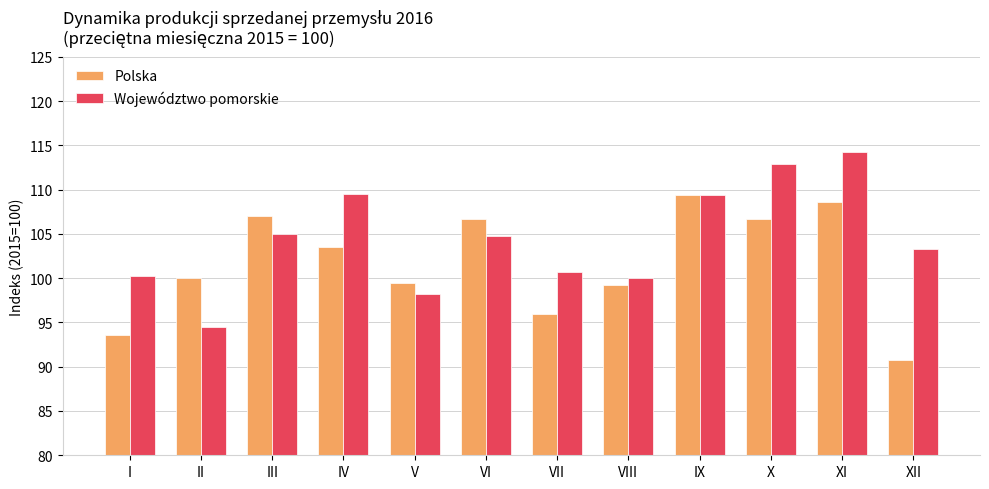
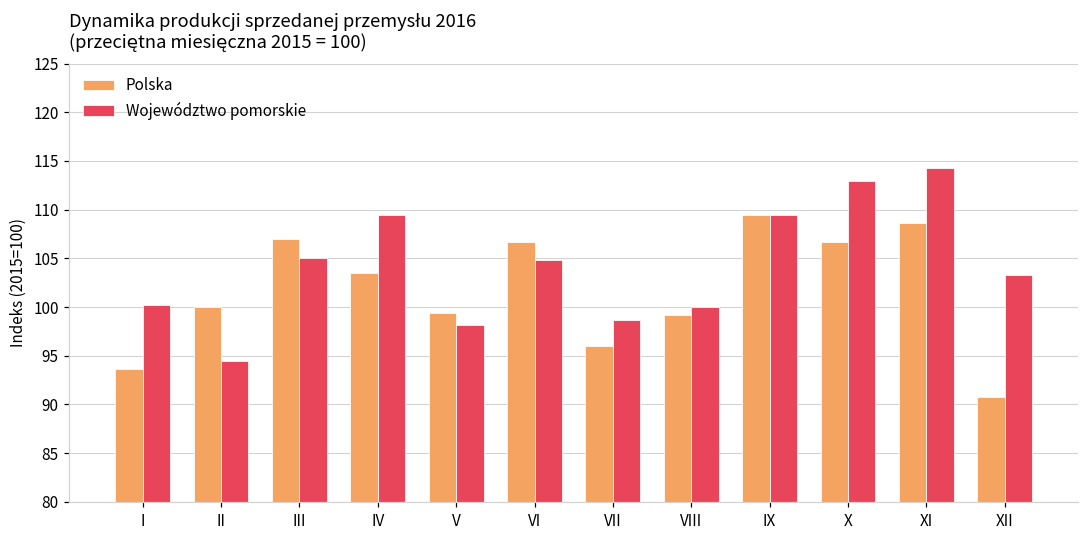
Województwo pomorskie, VII: 101 -> 99
